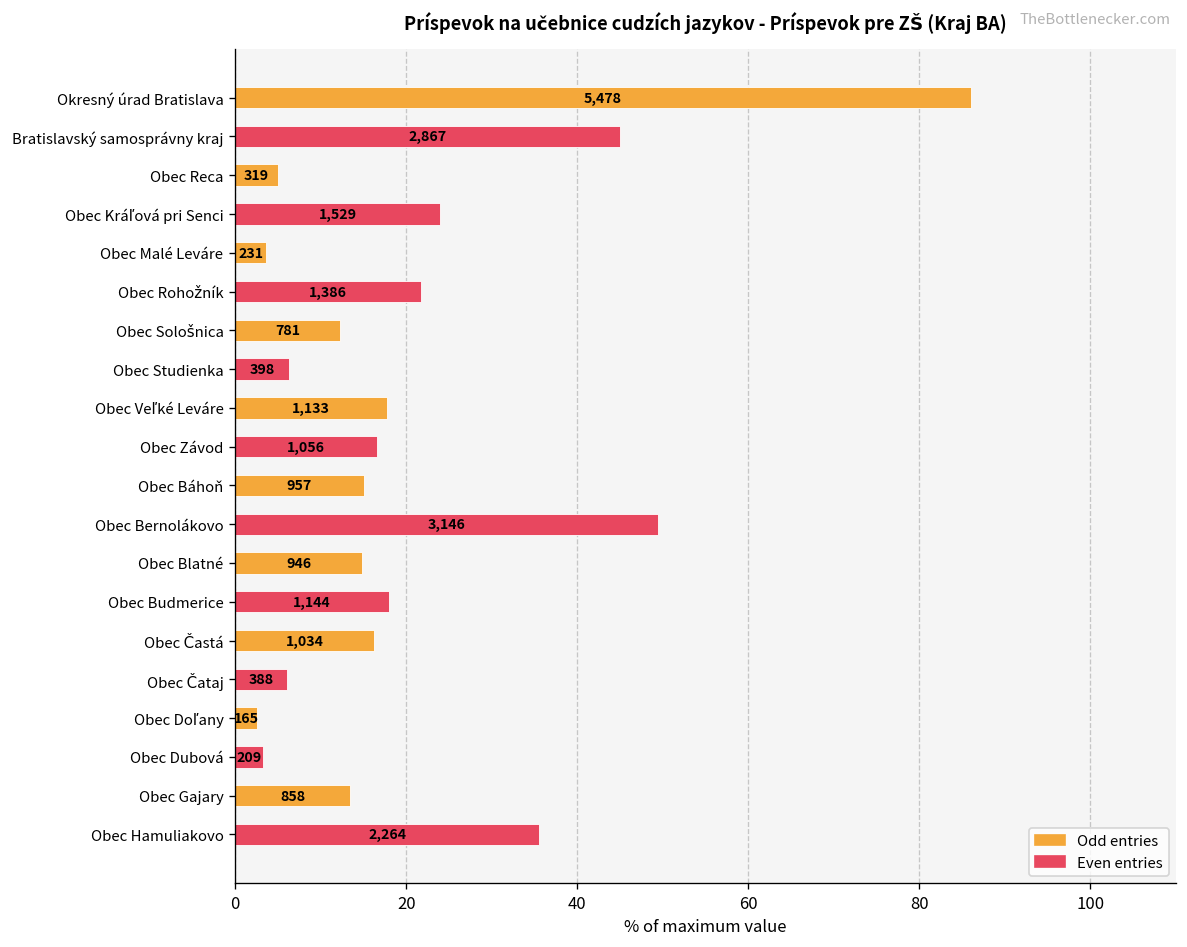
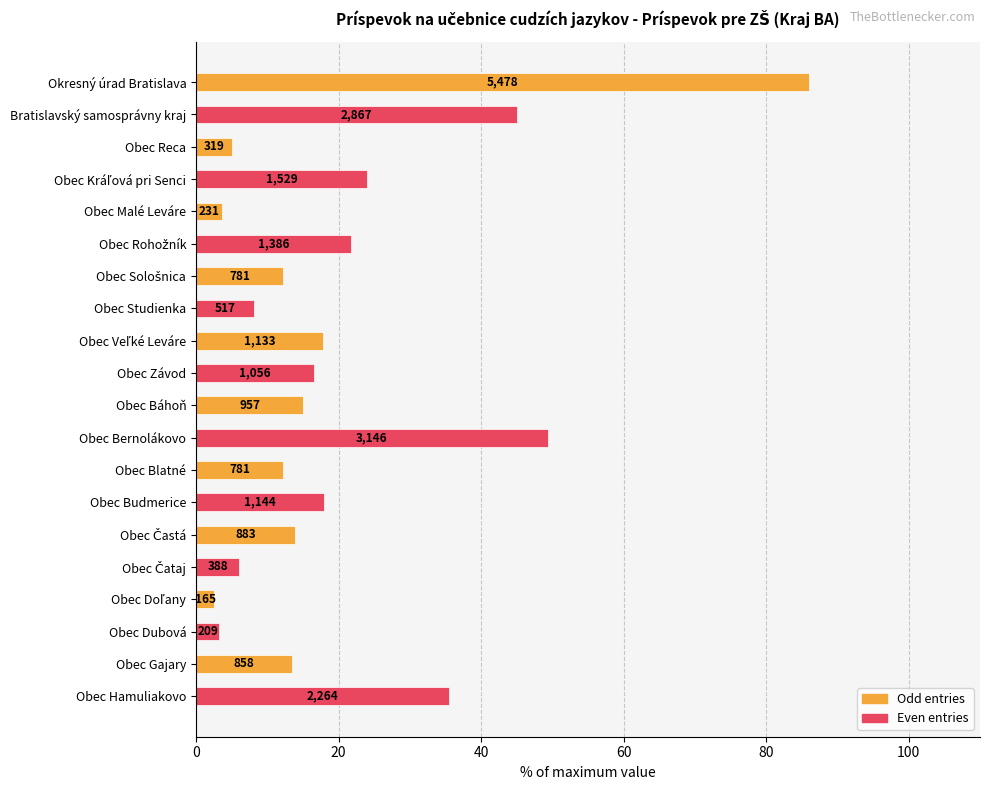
Obec Studienka: 398 -> 517
Obec Blatné: 946 -> 781
Obec Častá: 1,034 -> 883
